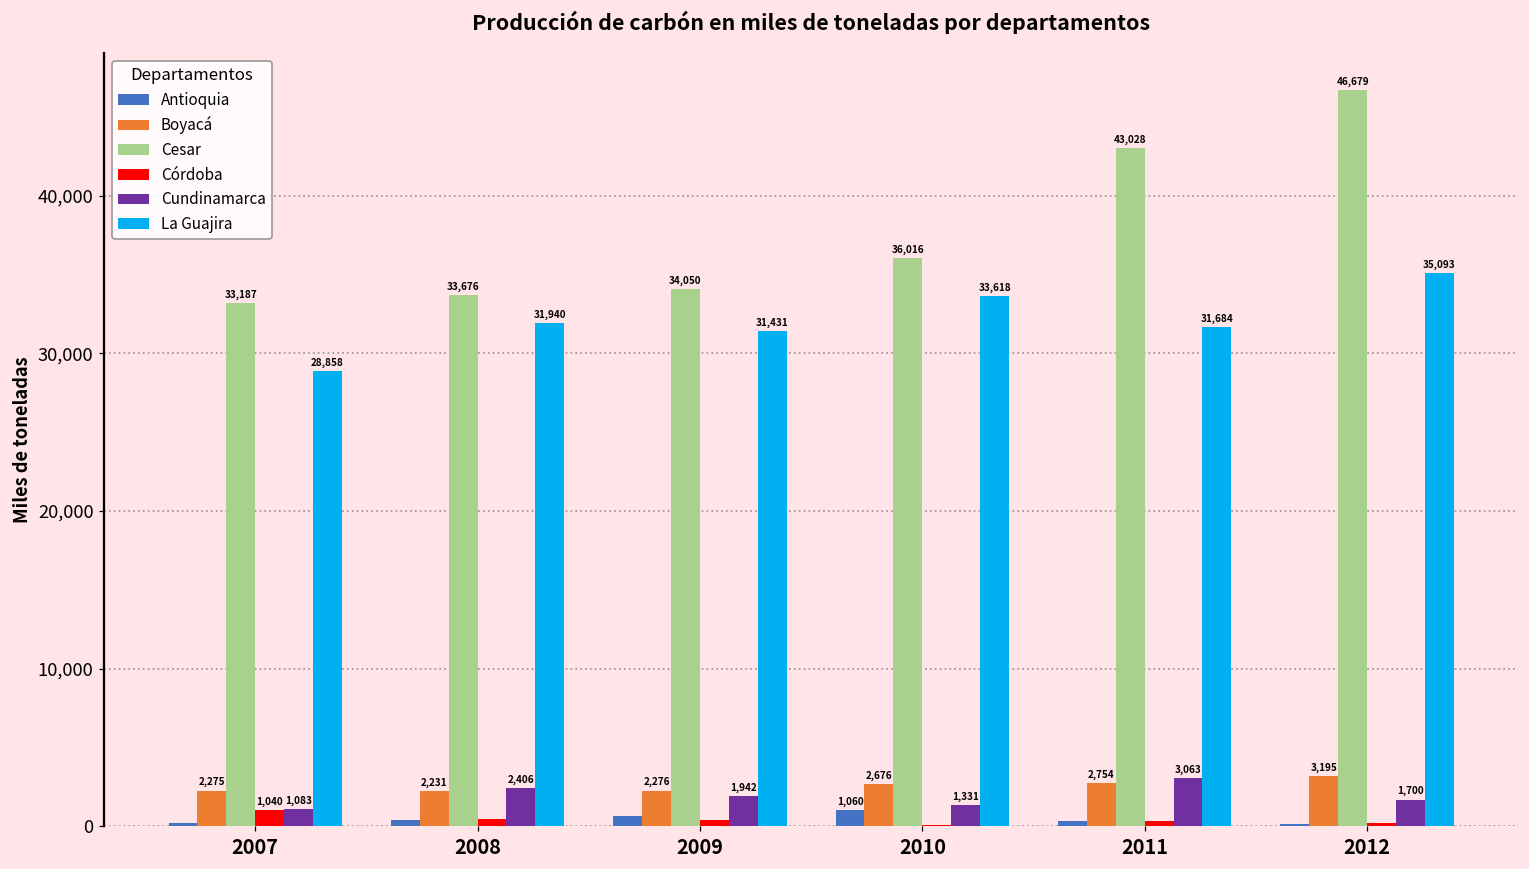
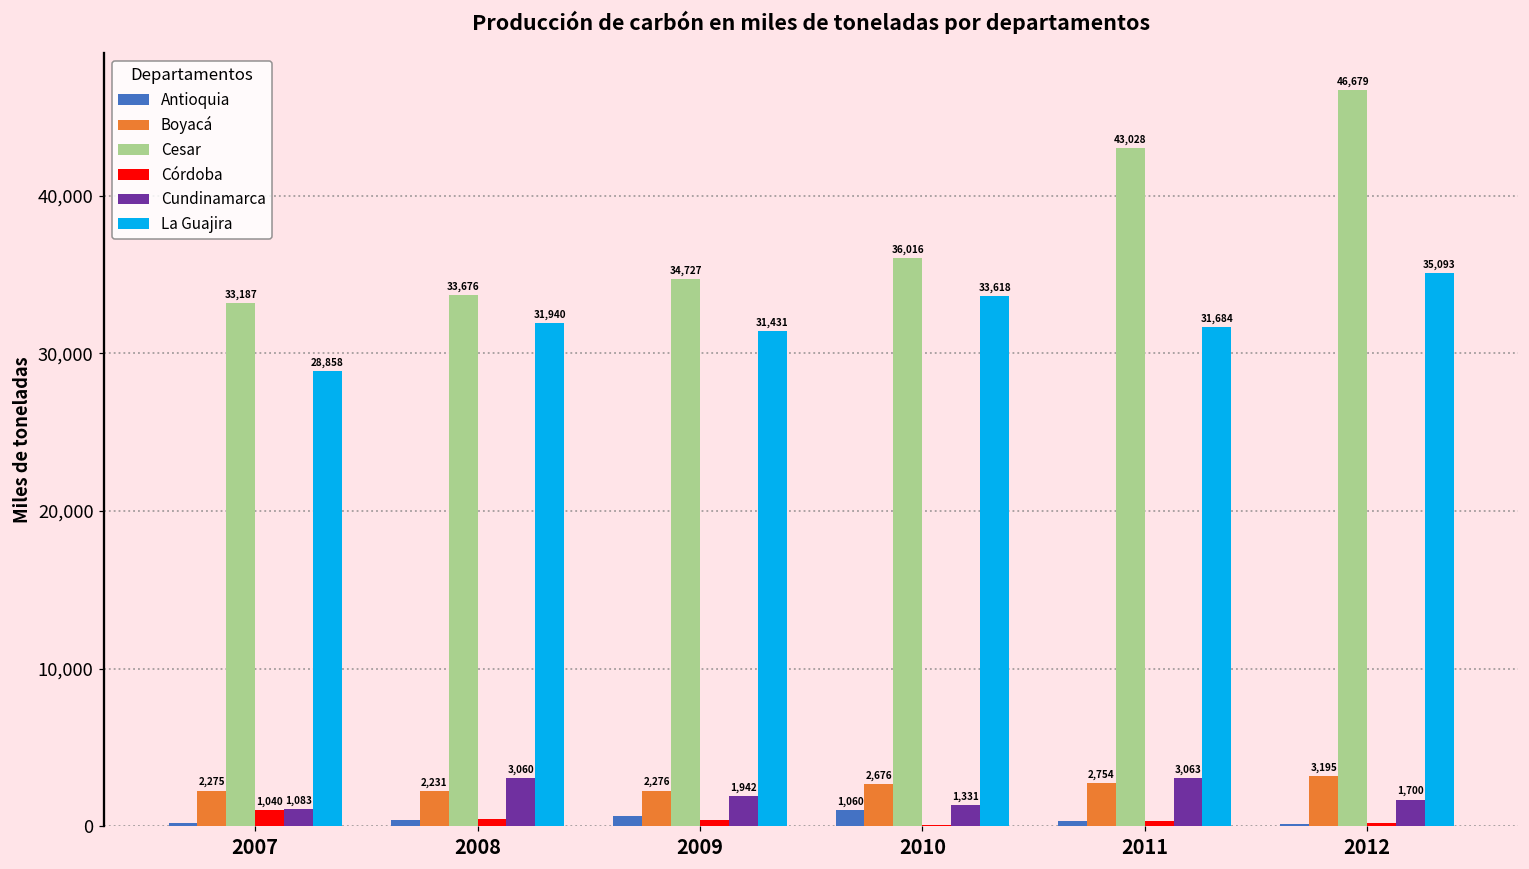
Cundinamarca, 2008: 2,406 -> 3,060
Cesar, 2009: 34,050 -> 34,727
